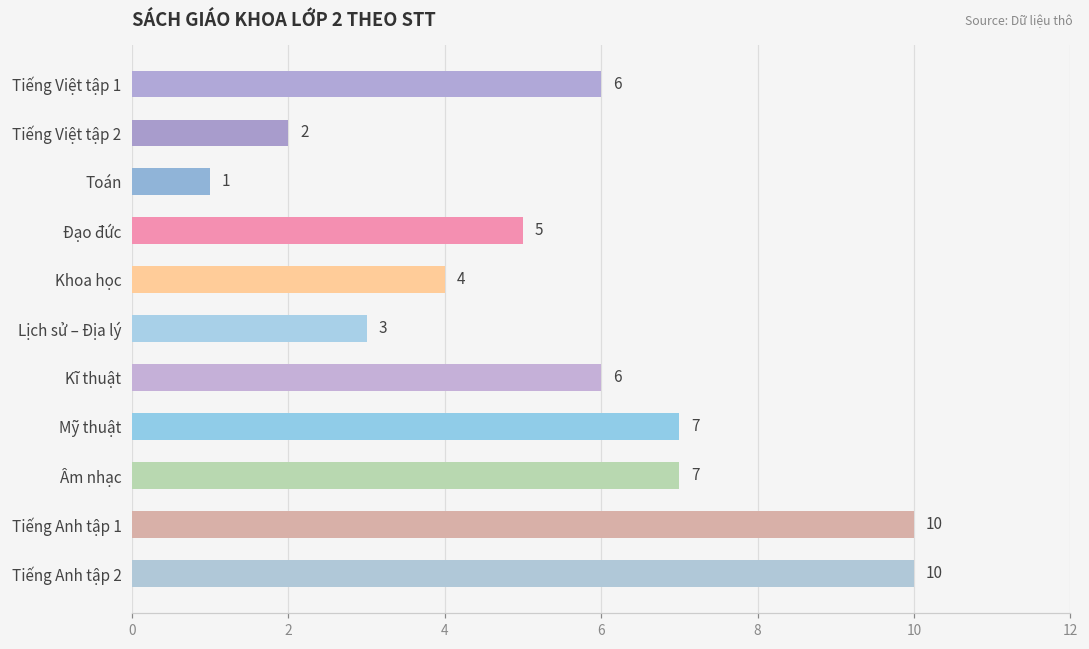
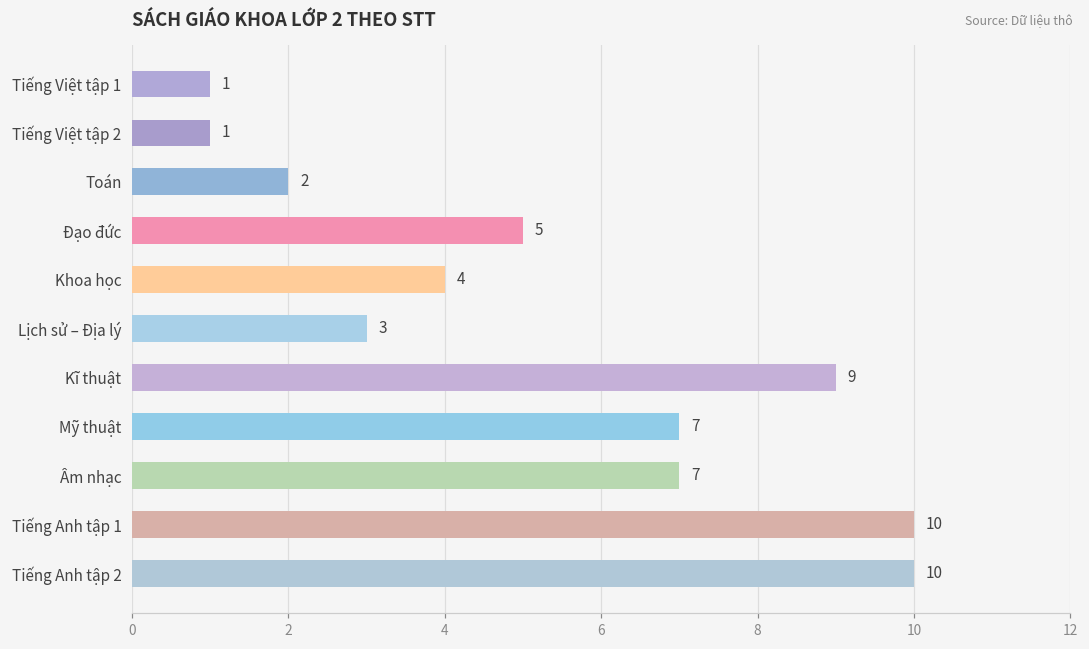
Tiếng Việt tập 1: 6 -> 1
Tiếng Việt tập 2: 2 -> 1
Toán: 1 -> 2
Kĩ thuật: 6 -> 9
